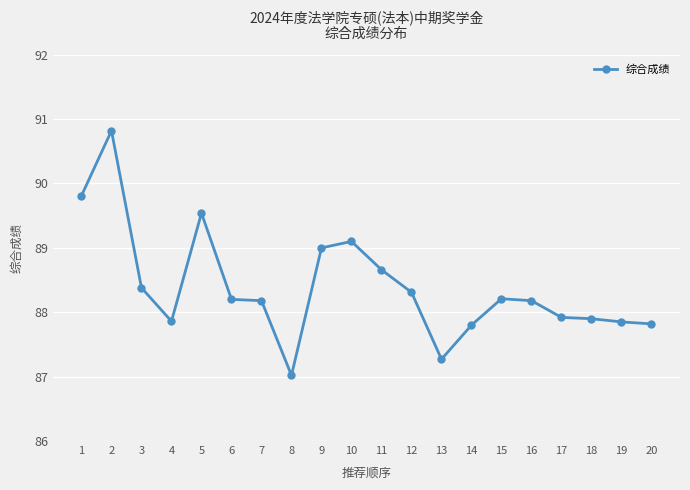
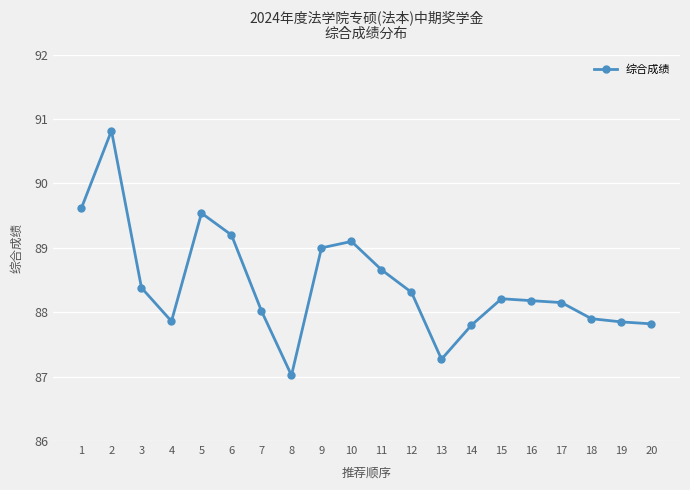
1: 89.8 -> 89.6
6: 88.2 -> 89.2
7: 88.2 -> 88.0
17: 87.9 -> 88.2
